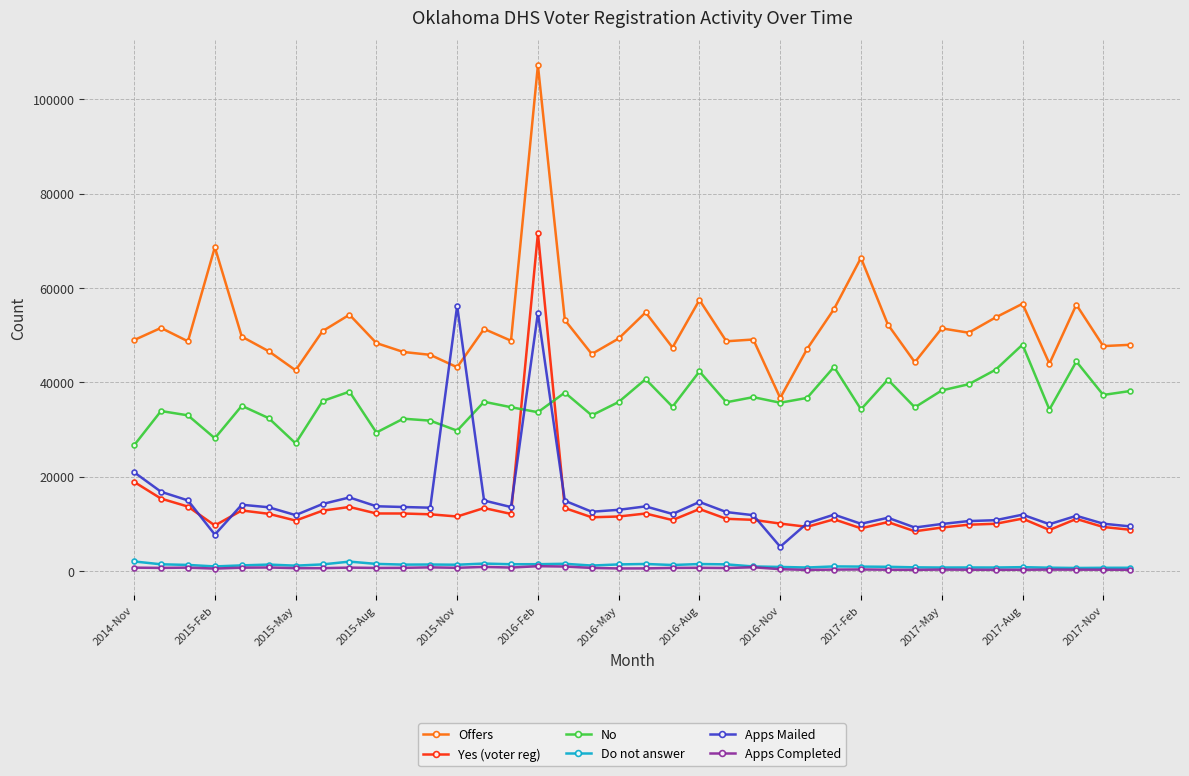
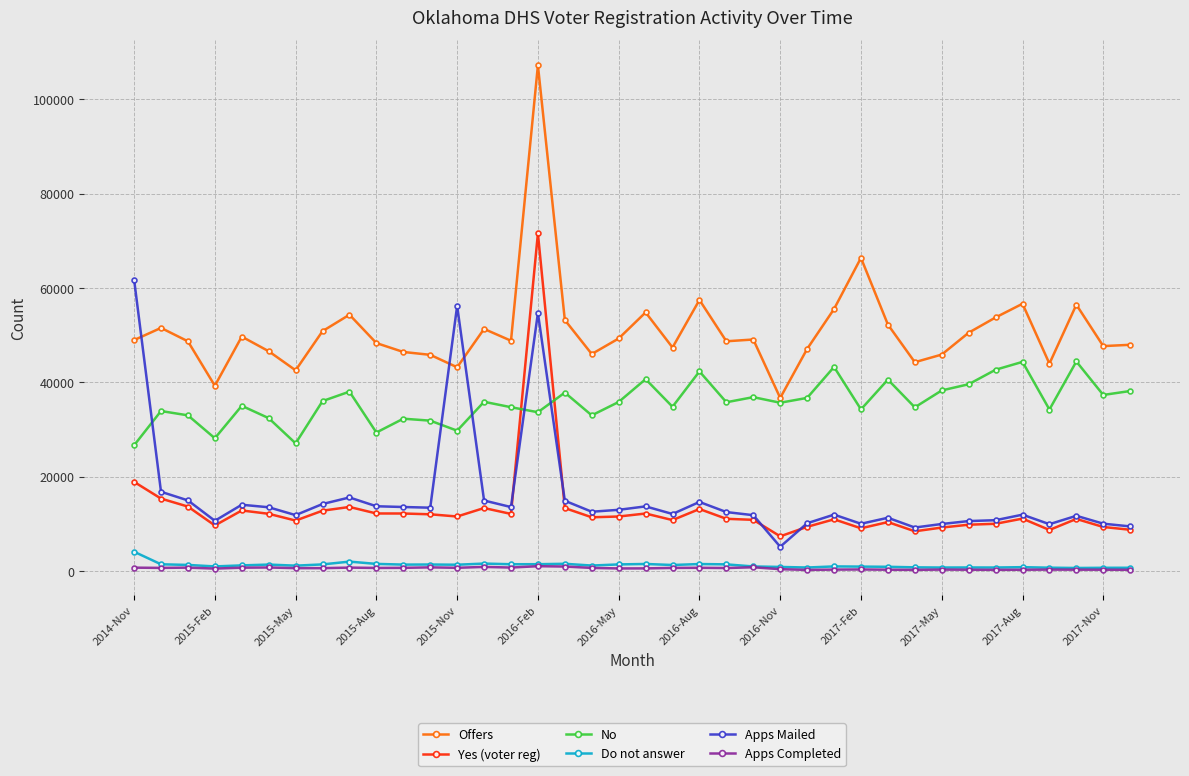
Do not answer, 2014-Nov: 2000 -> 4000
Apps Mailed, 2014-Nov: 21000 -> 62000
Offers, 2015-Feb: 69000 -> 39000
Apps Mailed, 2015-Feb: 8000 -> 11000
Yes (voter reg), 2016-Nov: 10000 -> 7000
Offers, 2017-May: 51000 -> 46000
No, 2017-Aug: 48000 -> 44000
